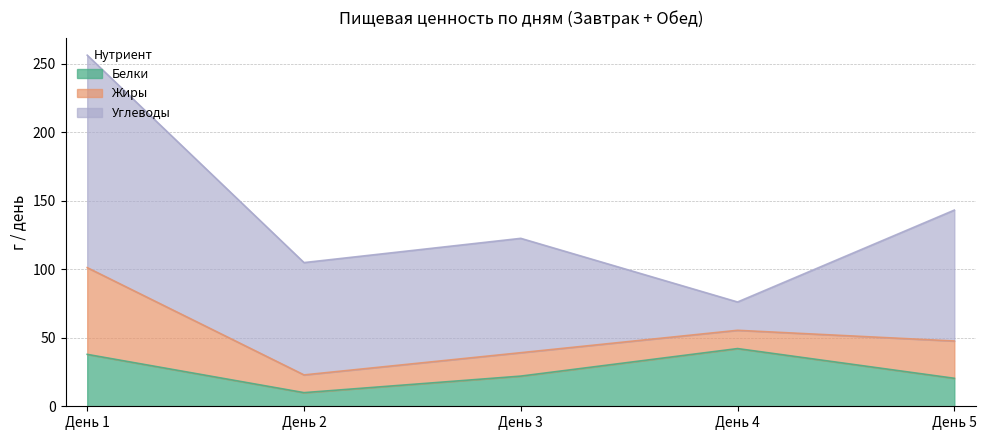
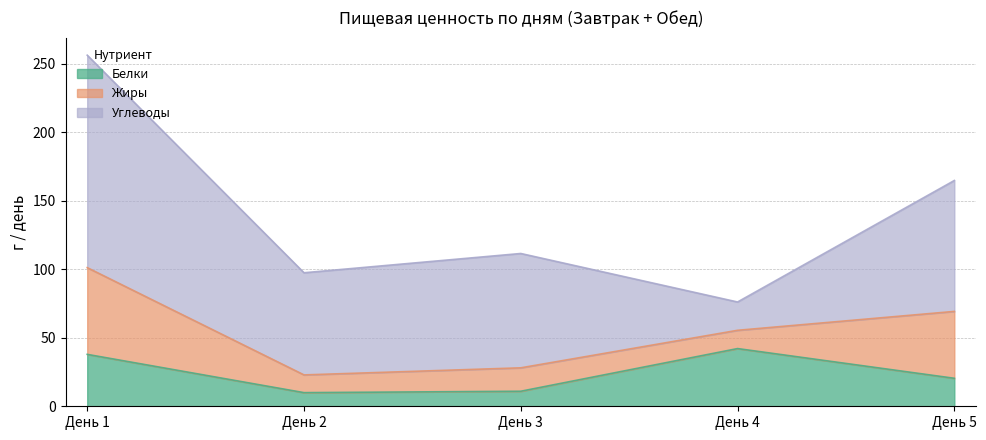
Углеводы, День 2: 82 -> 75
Белки, День 3: 22 -> 11
Жиры, День 5: 27 -> 49
